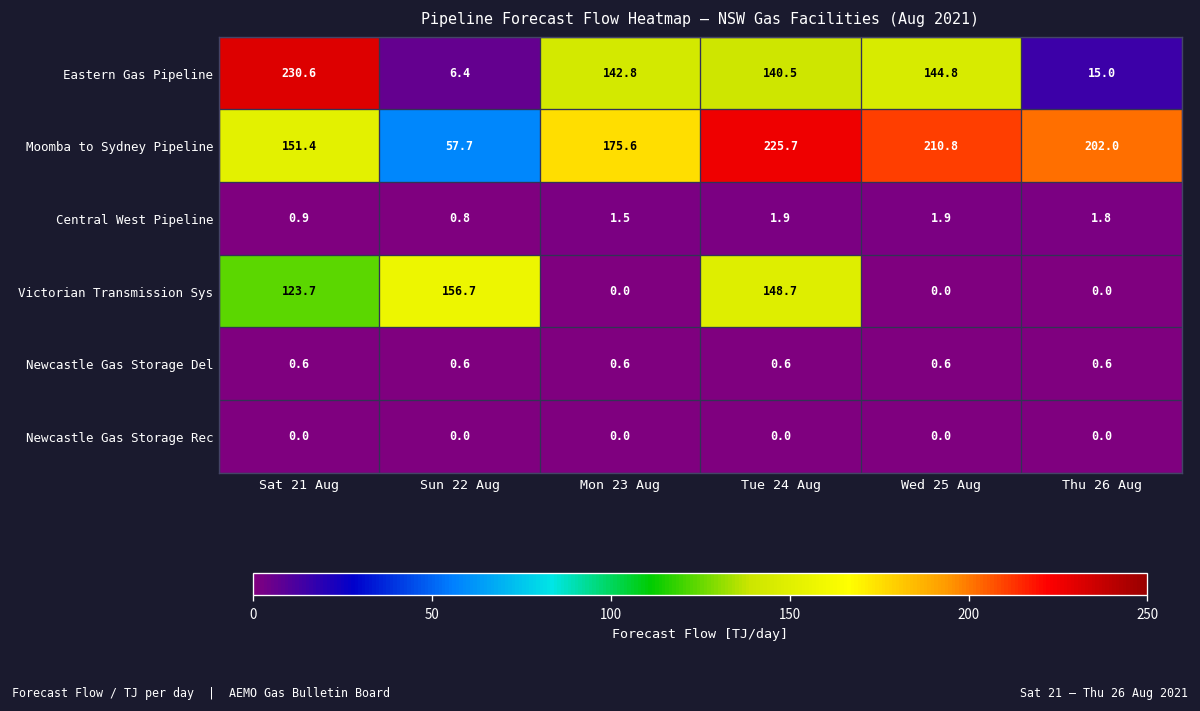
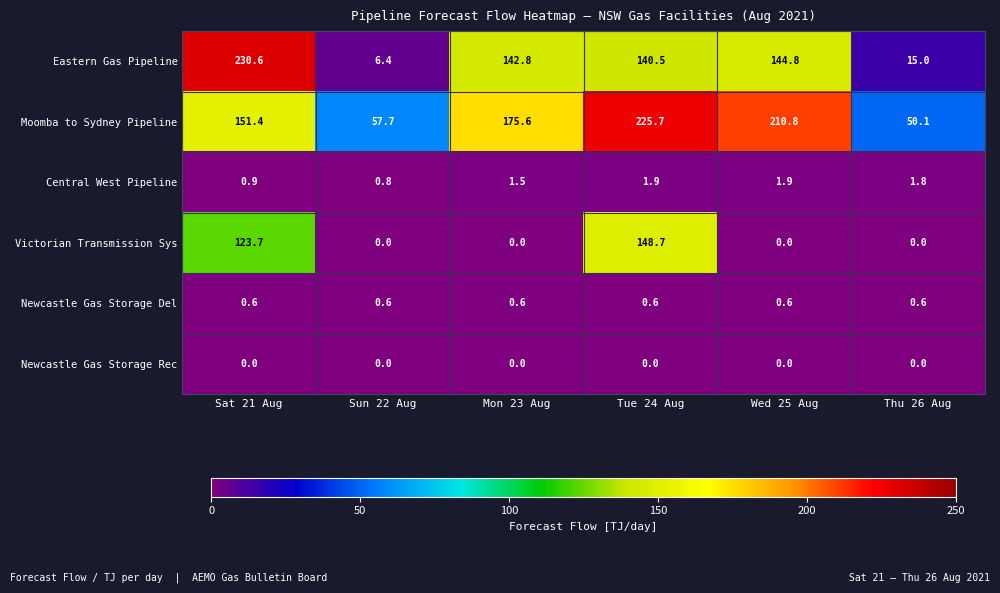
Moomba to Sydney Pipeline, Thu 26 Aug: 202.0 -> 50.1
Victorian Transmission Sys, Sun 22 Aug: 156.7 -> 0.0
